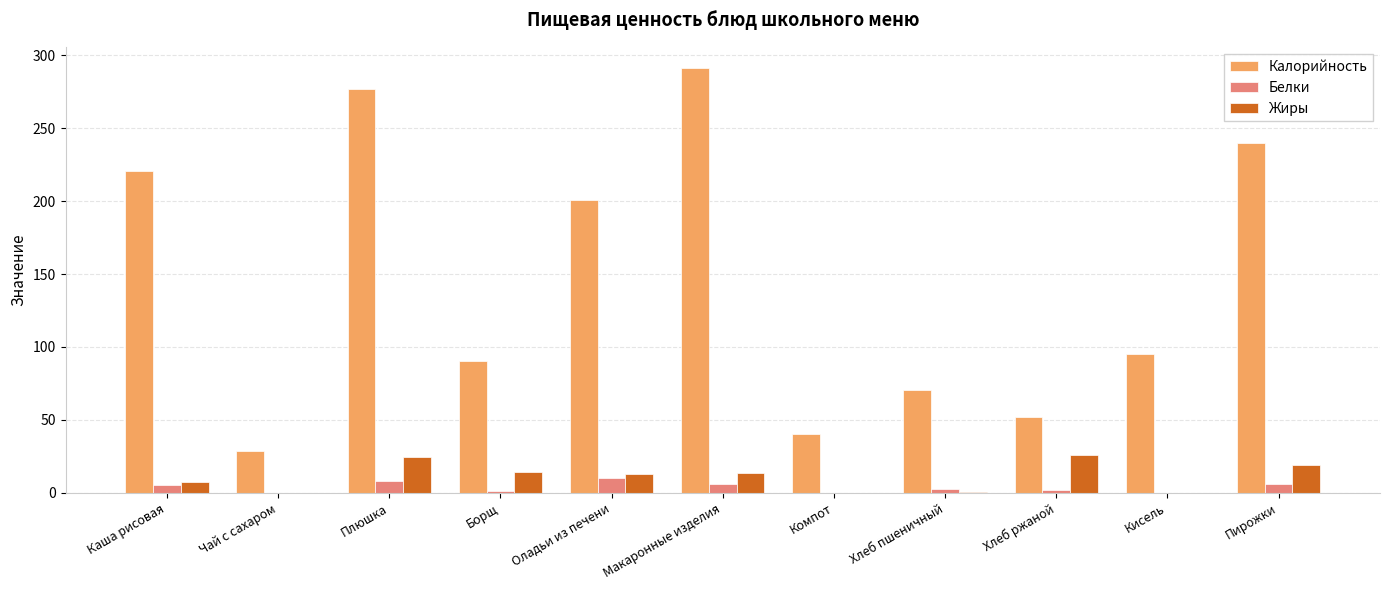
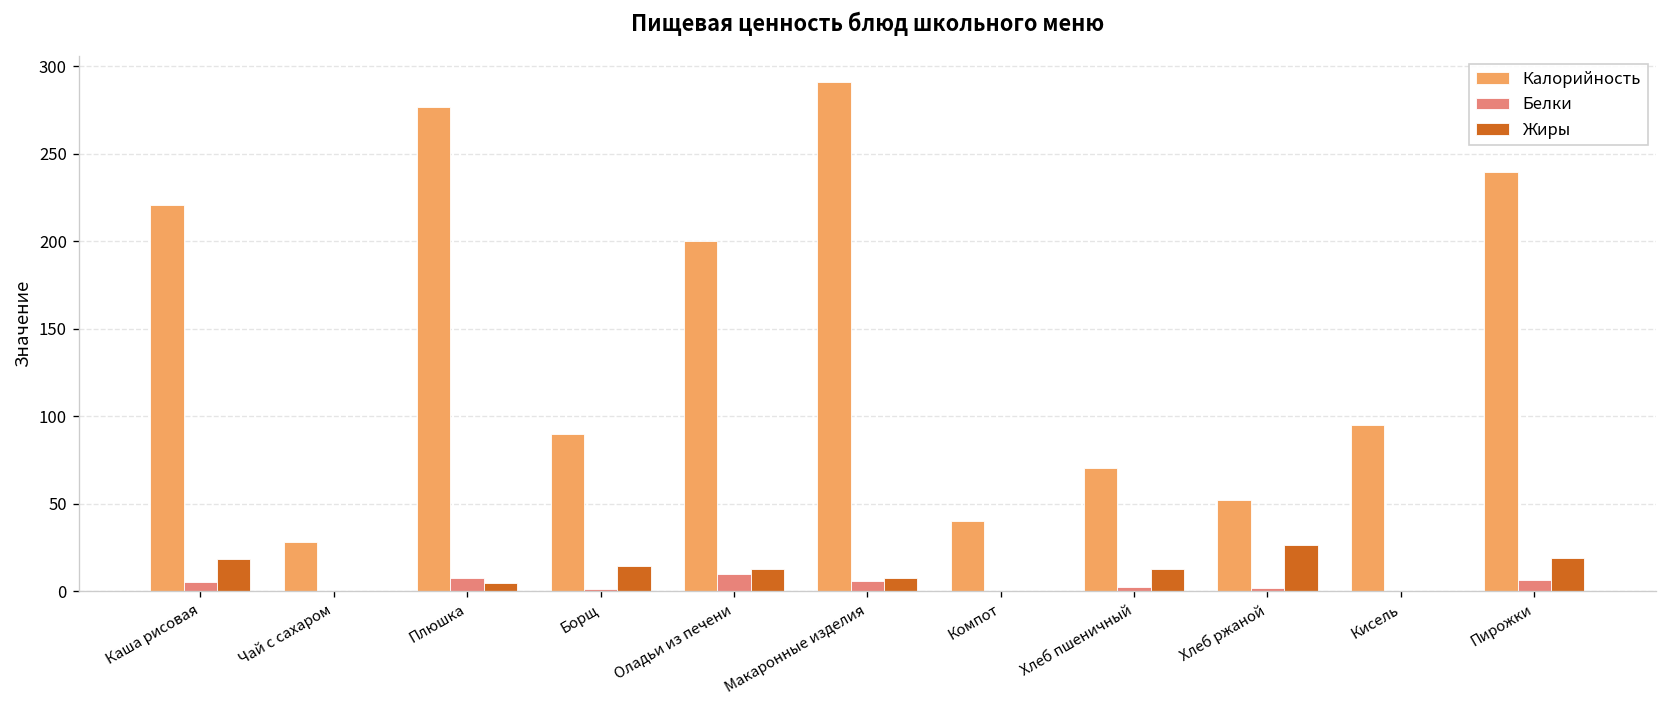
Жиры, Каша рисовая: 7 -> 19
Жиры, Плюшка: 24 -> 5
Жиры, Макаронные изделия: 14 -> 8
Жиры, Хлеб пшеничный: 0 -> 13
